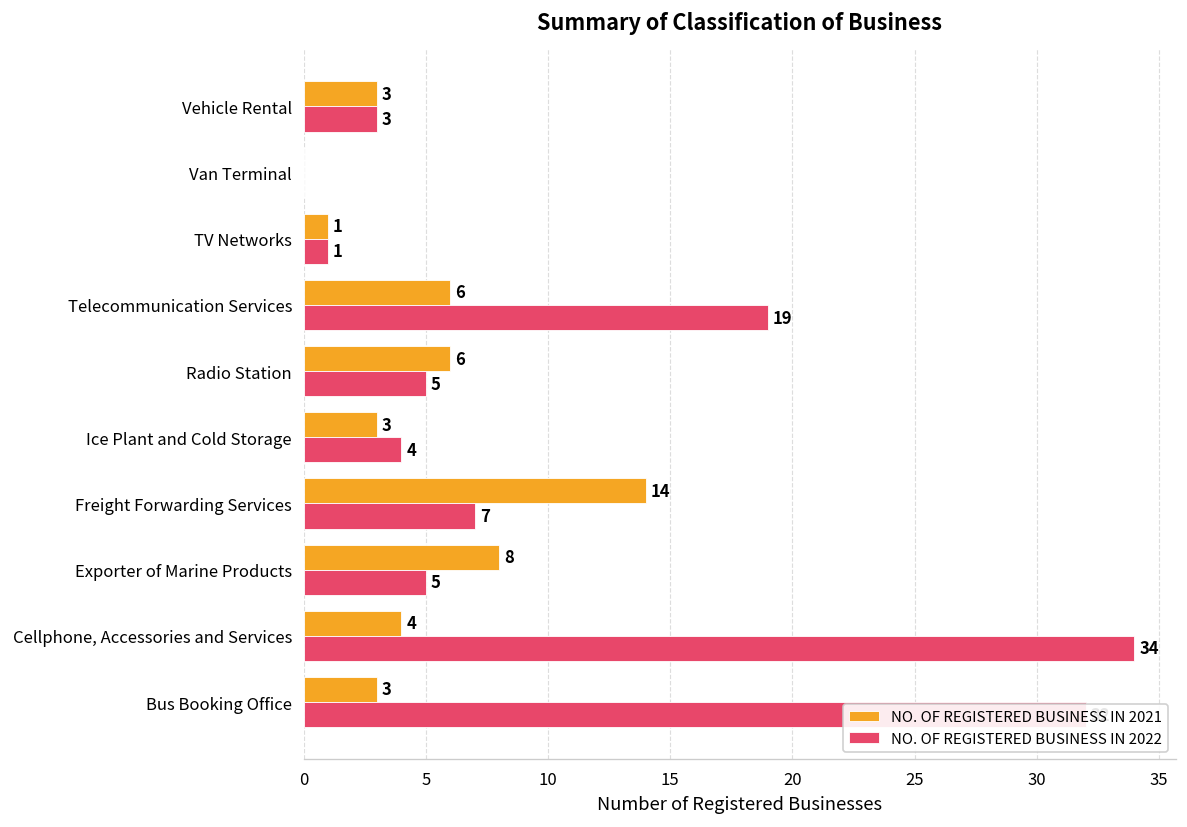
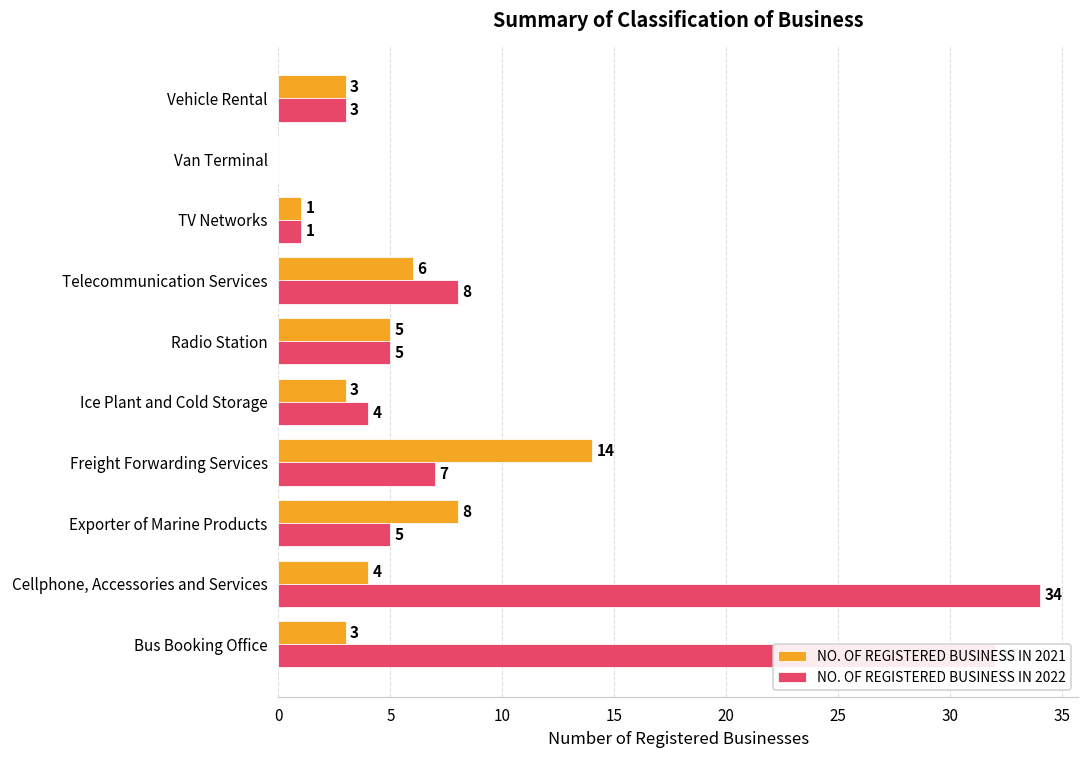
NO. OF REGISTERED BUSINESS IN 2022, Telecommunication Services: 19 -> 8
NO. OF REGISTERED BUSINESS IN 2021, Radio Station: 6 -> 5
